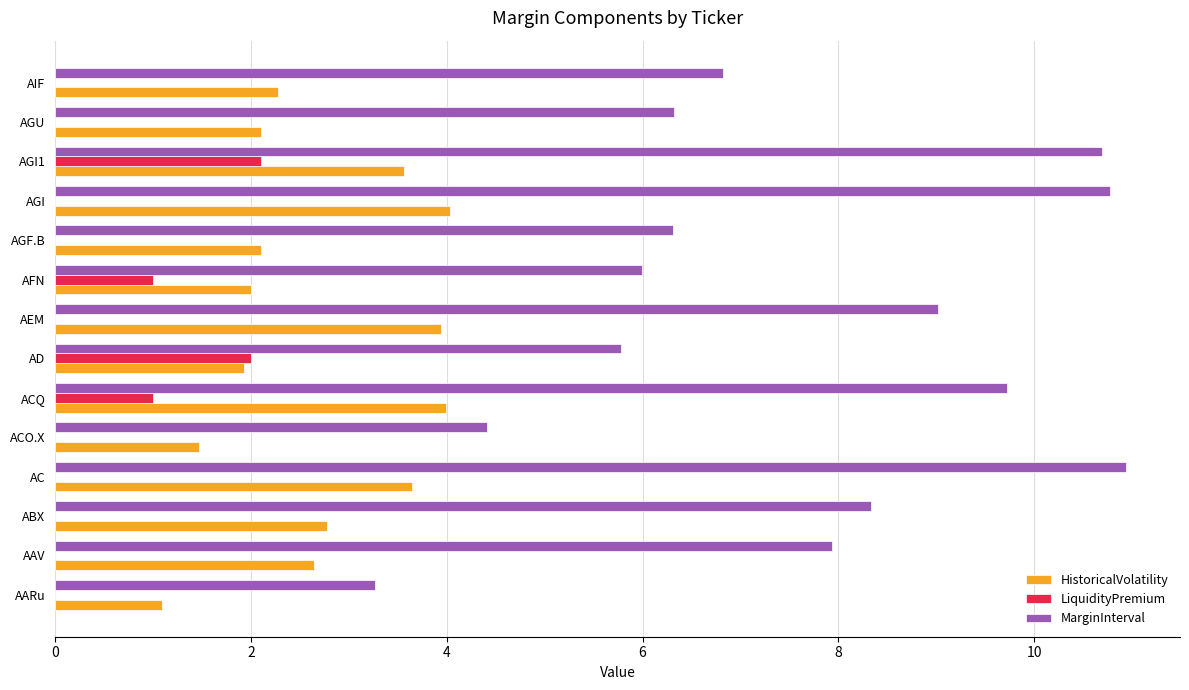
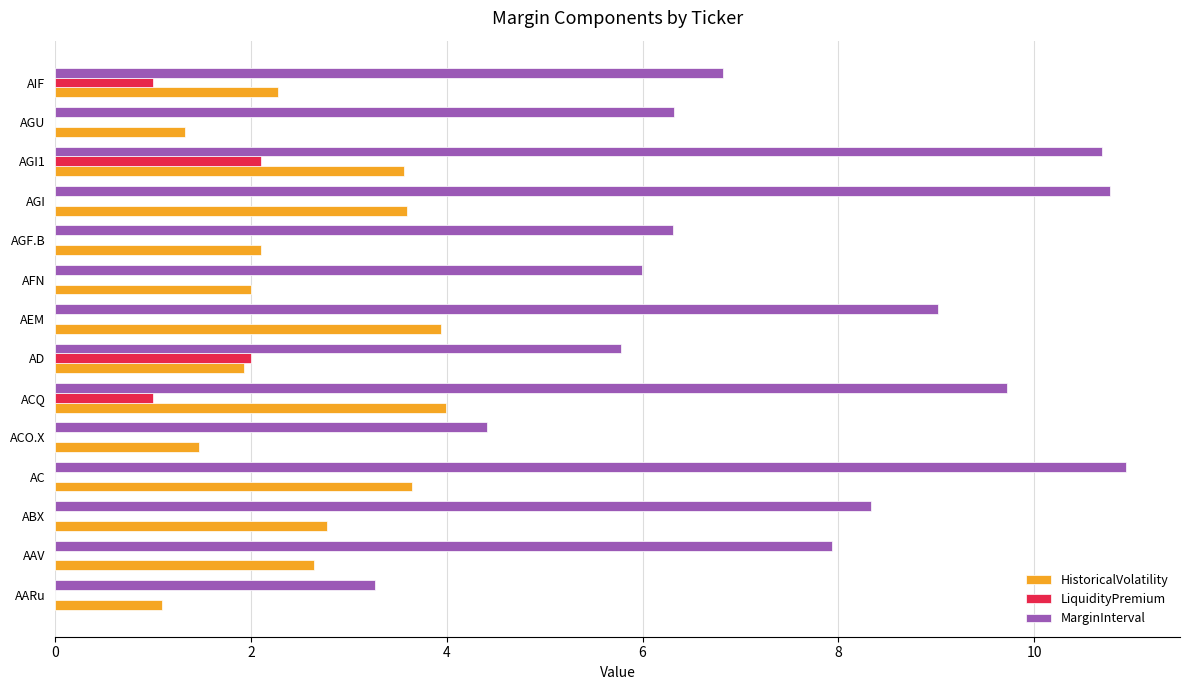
LiquidityPremium, AIF: 0 -> 1
HistoricalVolatility, AGU: 2.1 -> 1.3
HistoricalVolatility, AGI: 4.0 -> 3.6
LiquidityPremium, AFN: 1 -> 0
